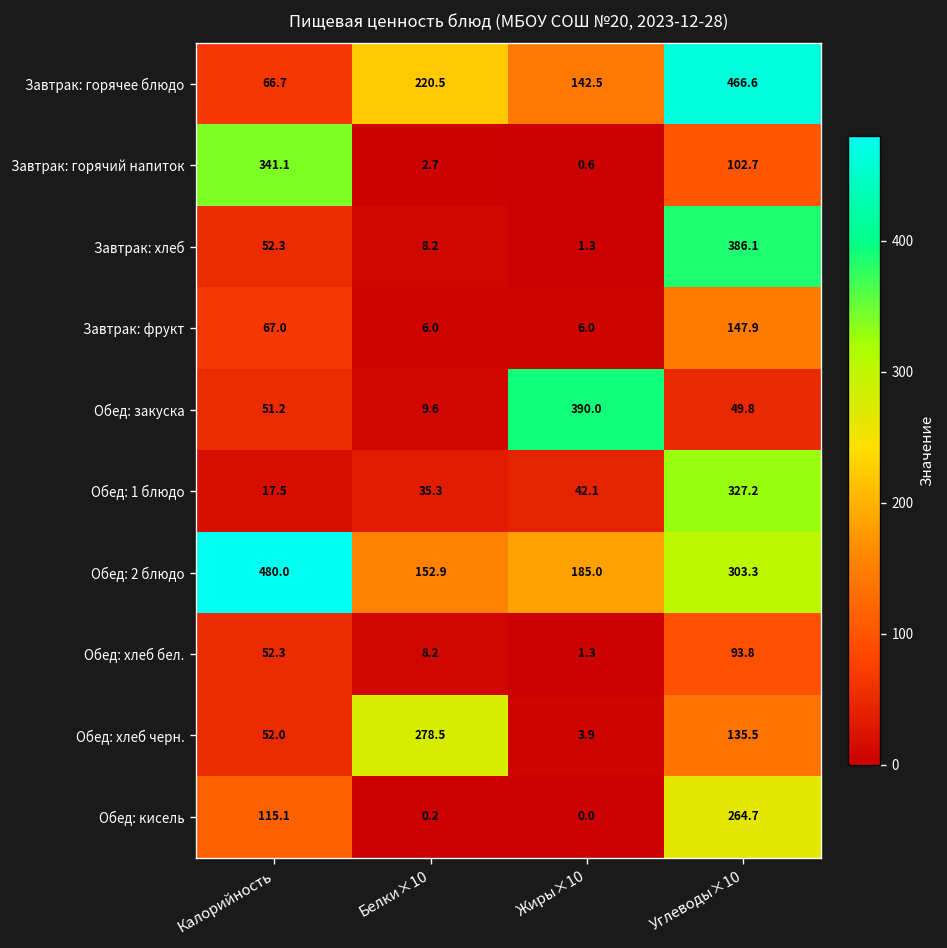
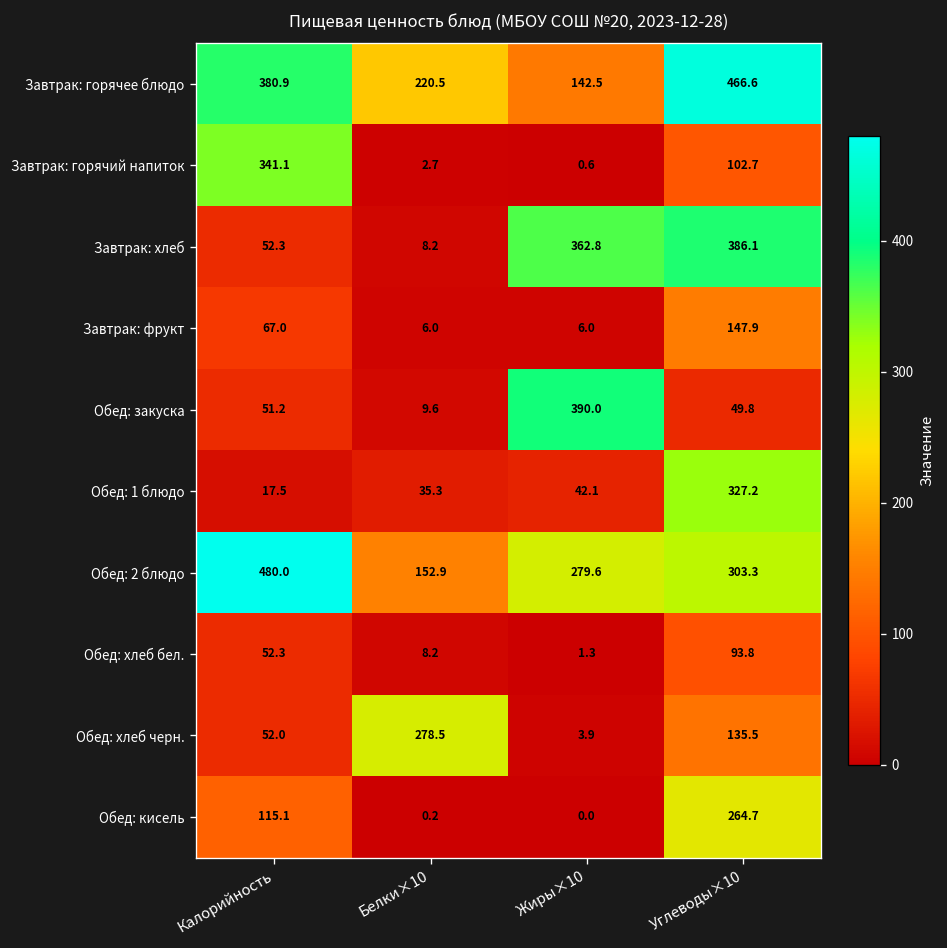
Завтрак: горячее блюдо, Калорийность: 66.7 -> 380.9
Завтрак: хлеб, Жиры×10: 1.3 -> 362.8
Обед: 2 блюдо, Жиры×10: 185.0 -> 279.6
